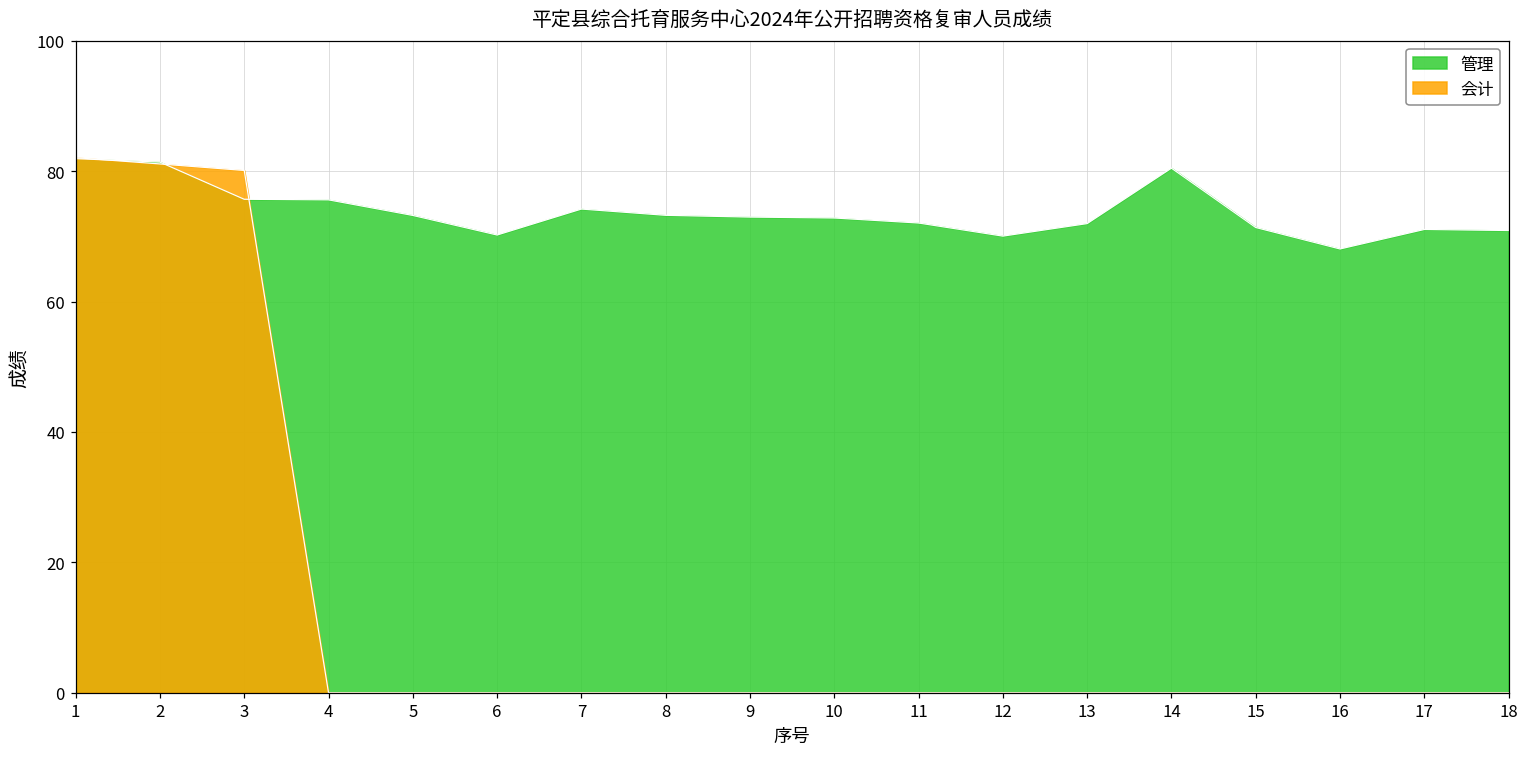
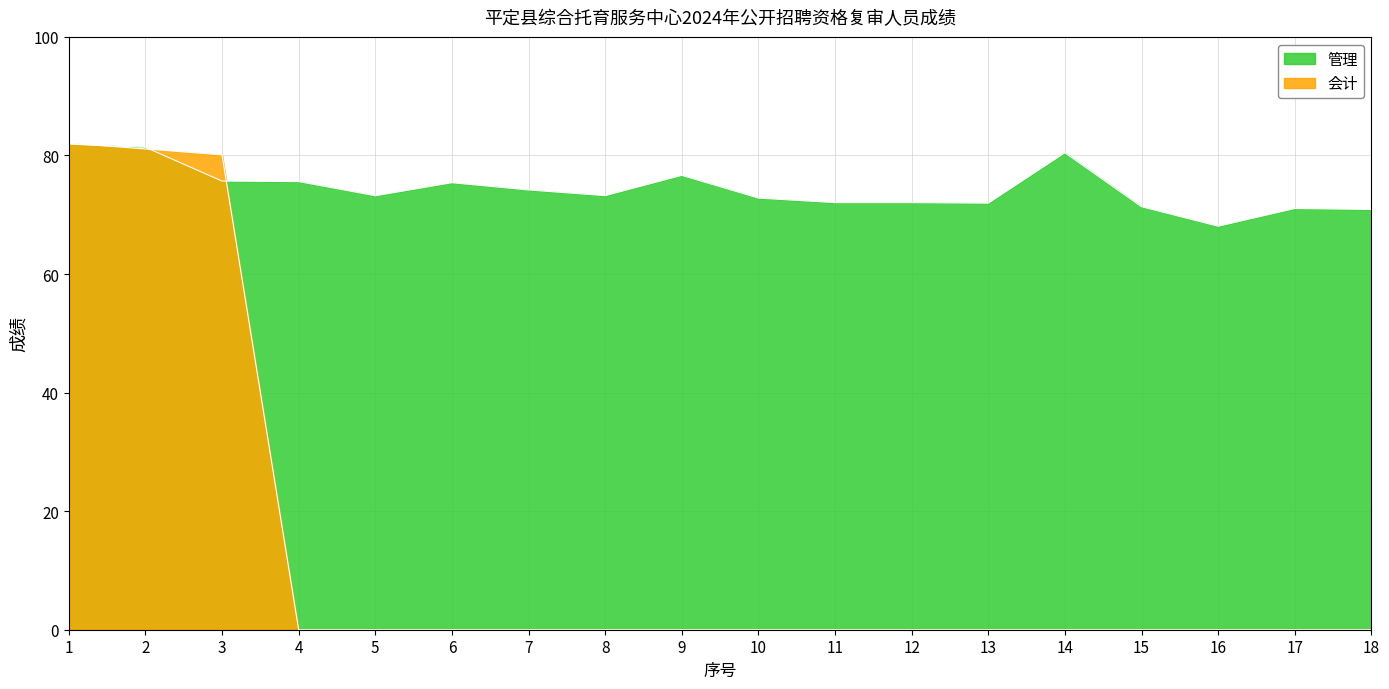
管理, 6: 70 -> 75
管理, 9: 73 -> 77
管理, 12: 70 -> 72
